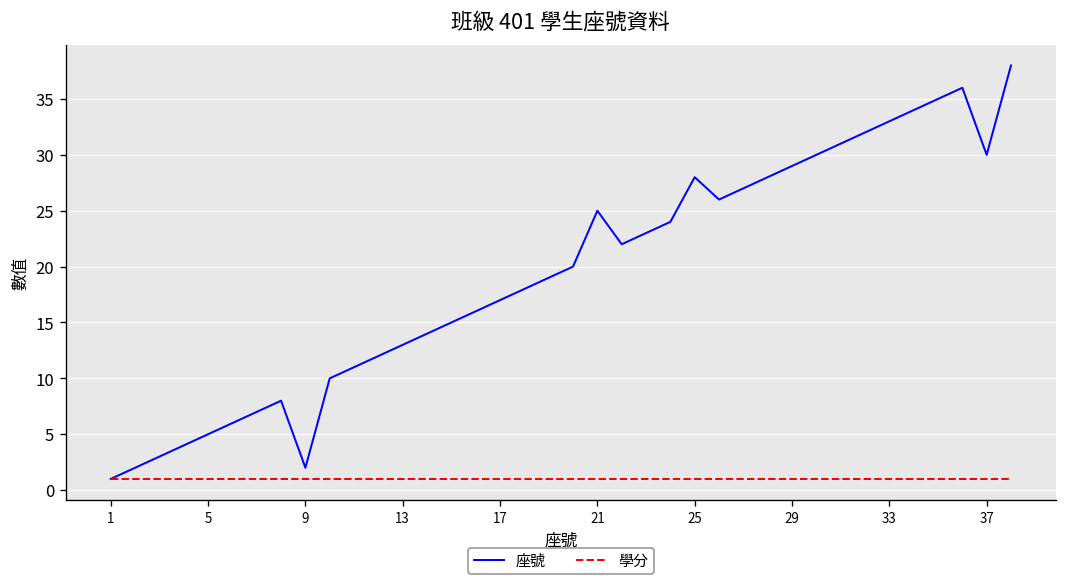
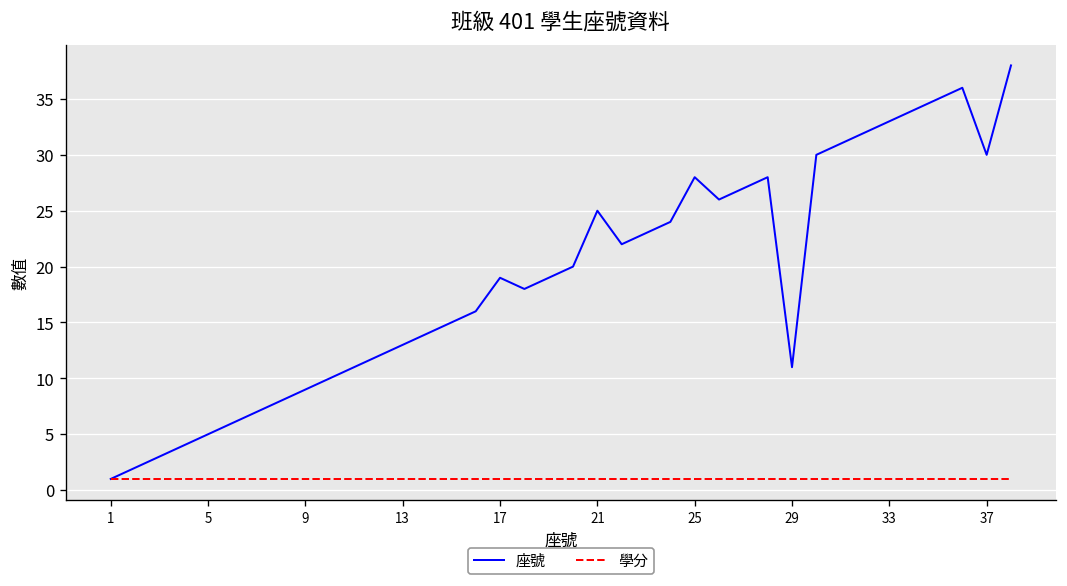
座號, 9: 2 -> 9
座號, 17: 17 -> 19
座號, 29: 29 -> 11
